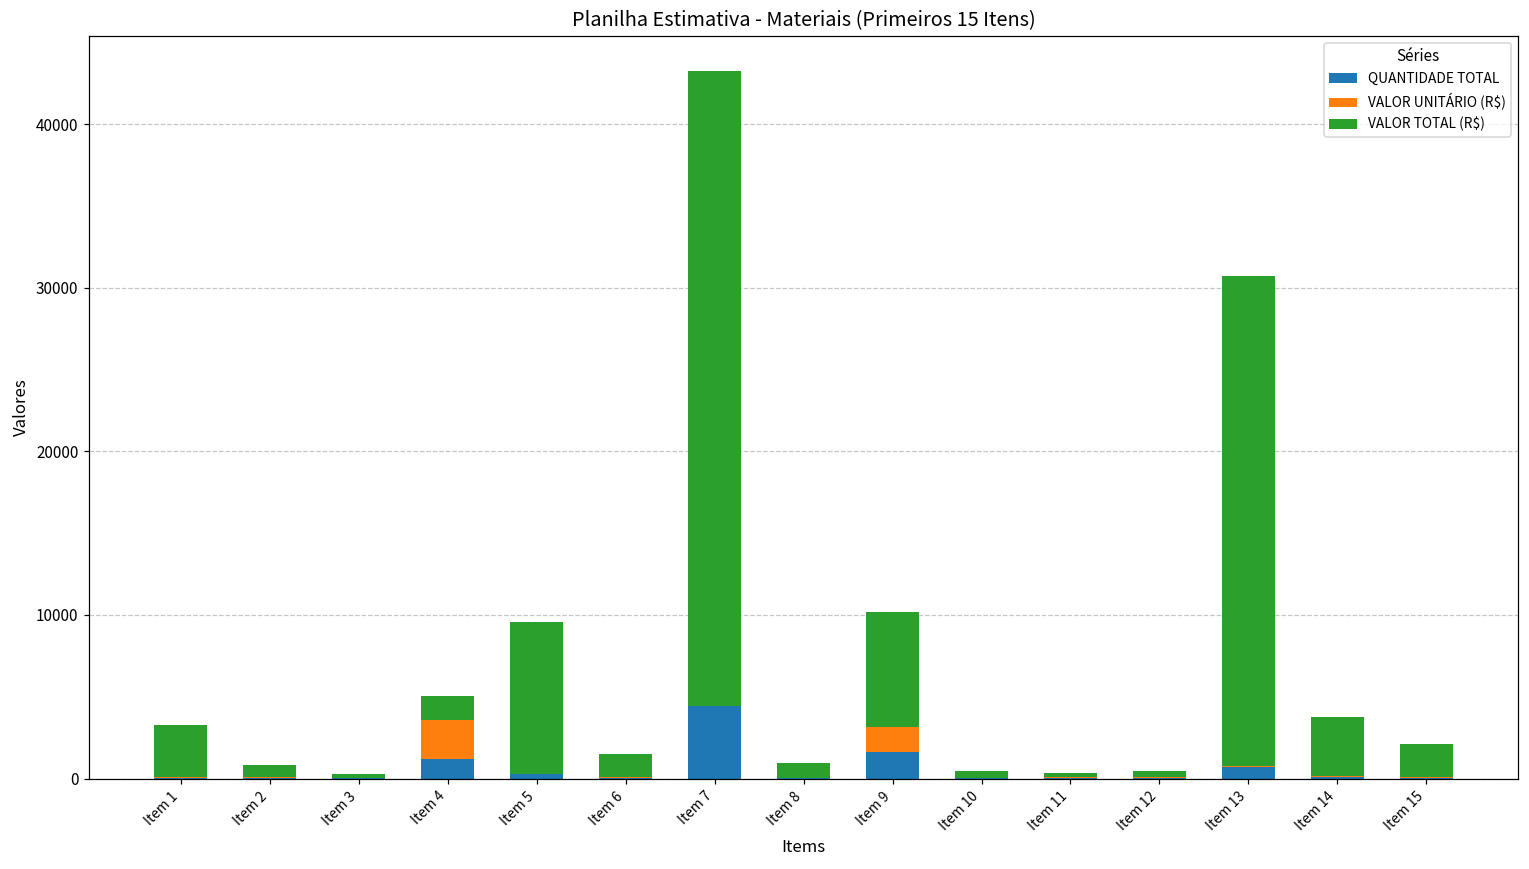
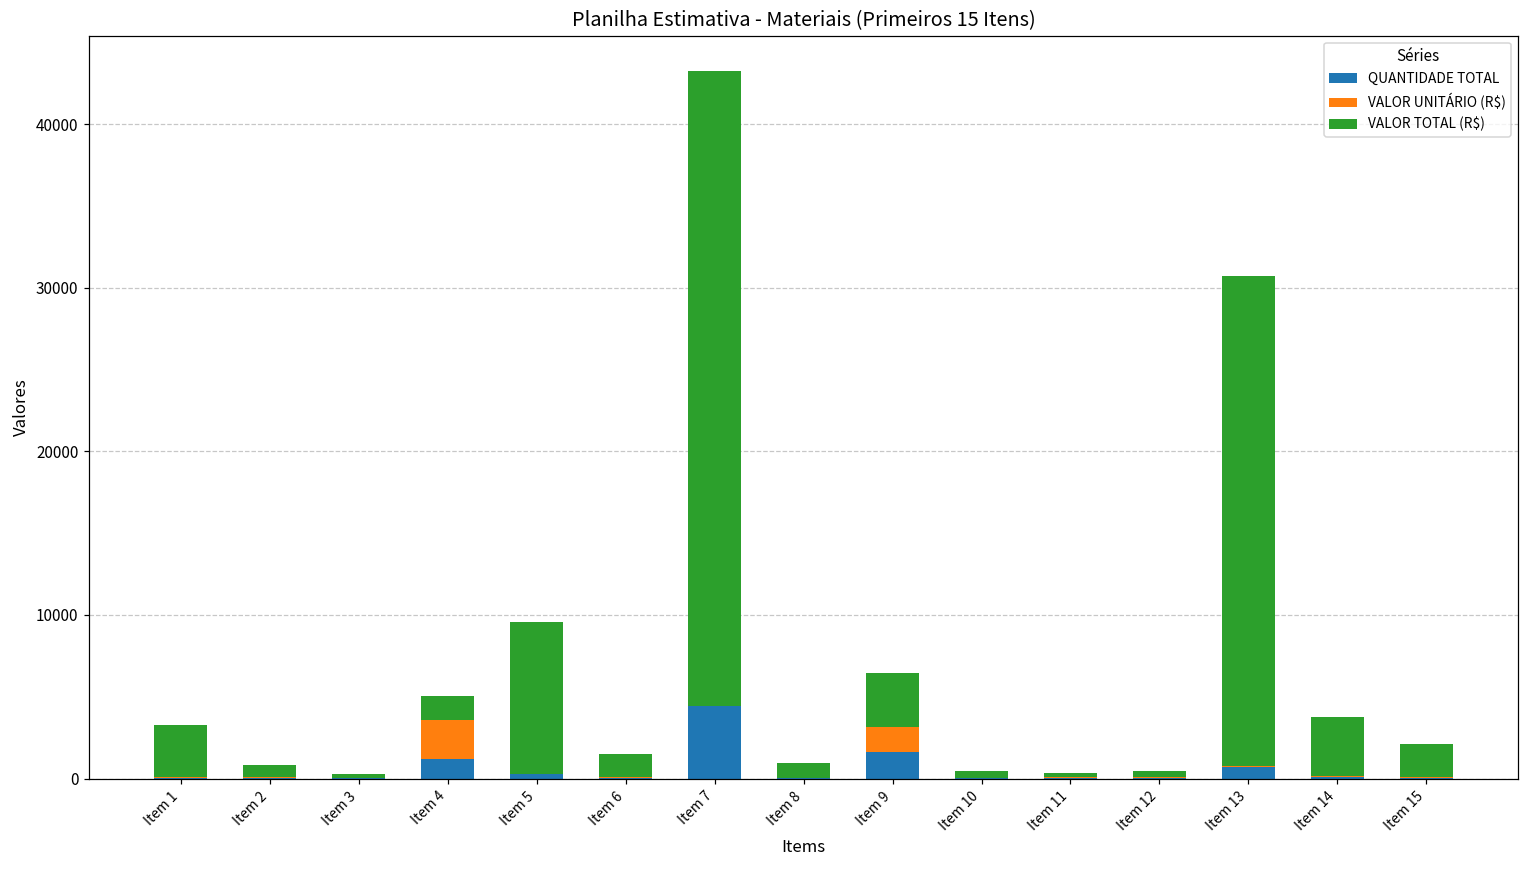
VALOR TOTAL (R$), Item 9: 7000 -> 3300
